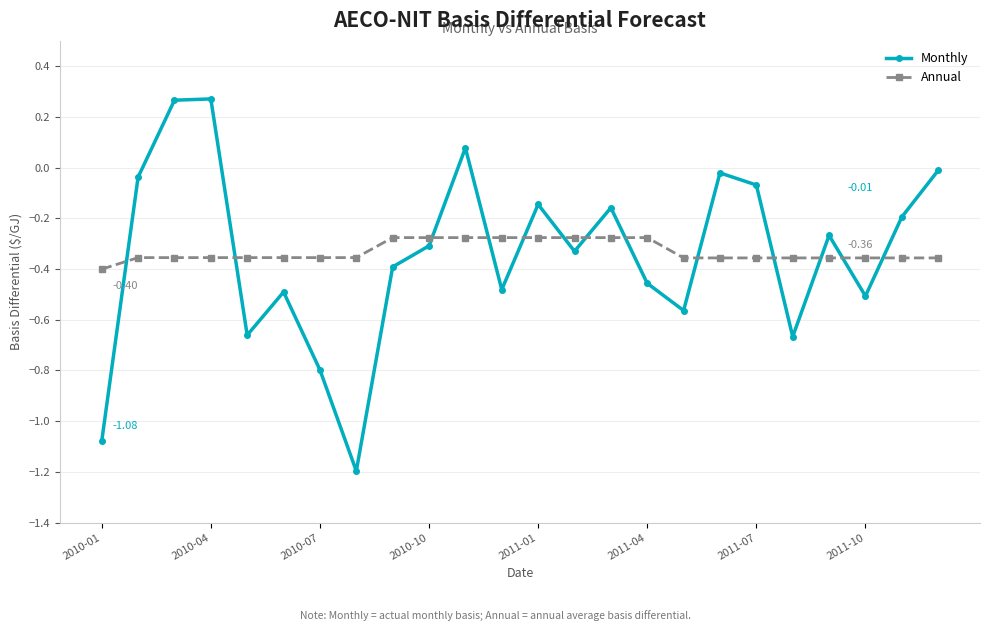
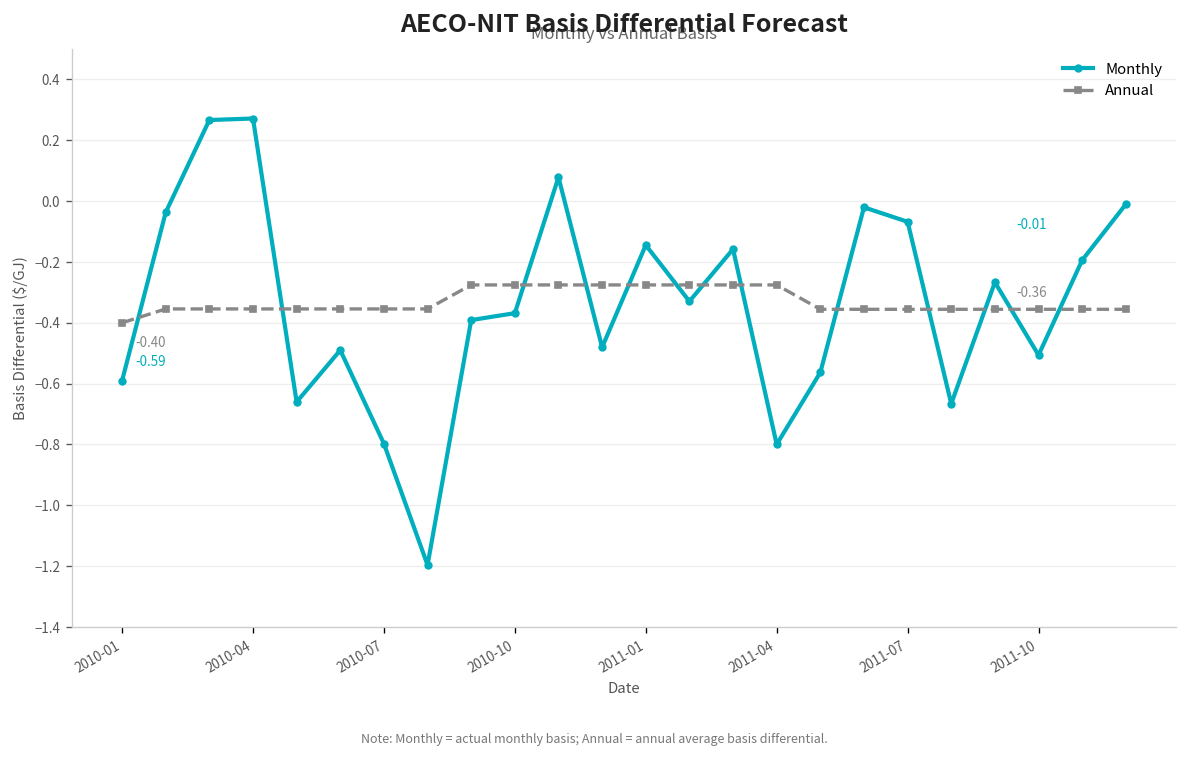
Monthly, 2010-01: -1.08 -> -0.59
Monthly, 2010-10: -0.31 -> -0.37
Monthly, 2011-04: -0.46 -> -0.80
